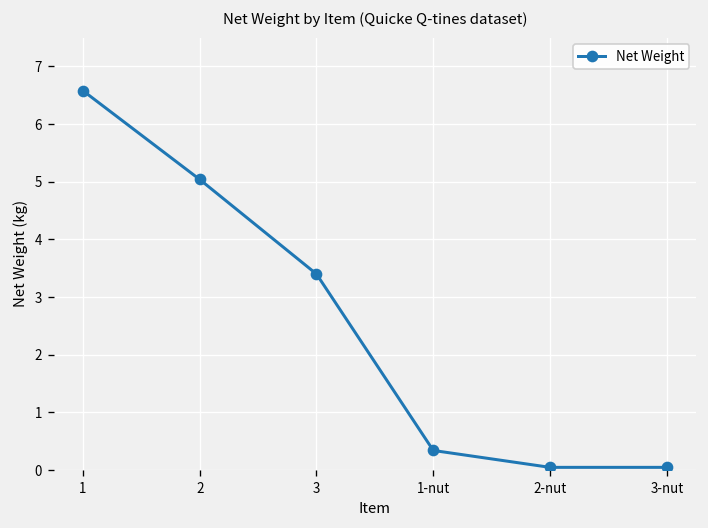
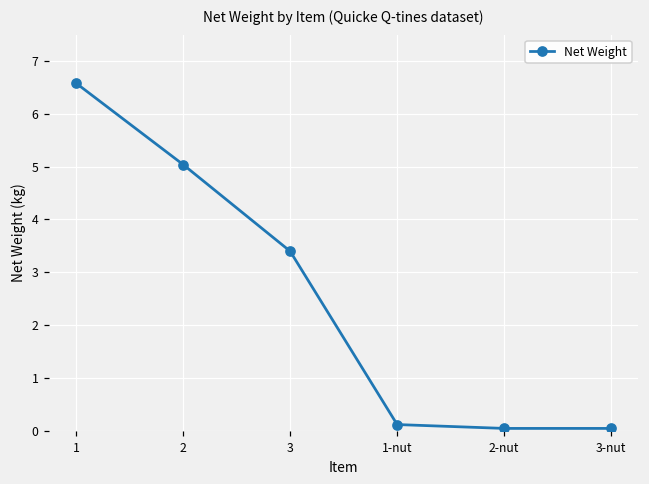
1-nut: 0.3 -> 0.1
